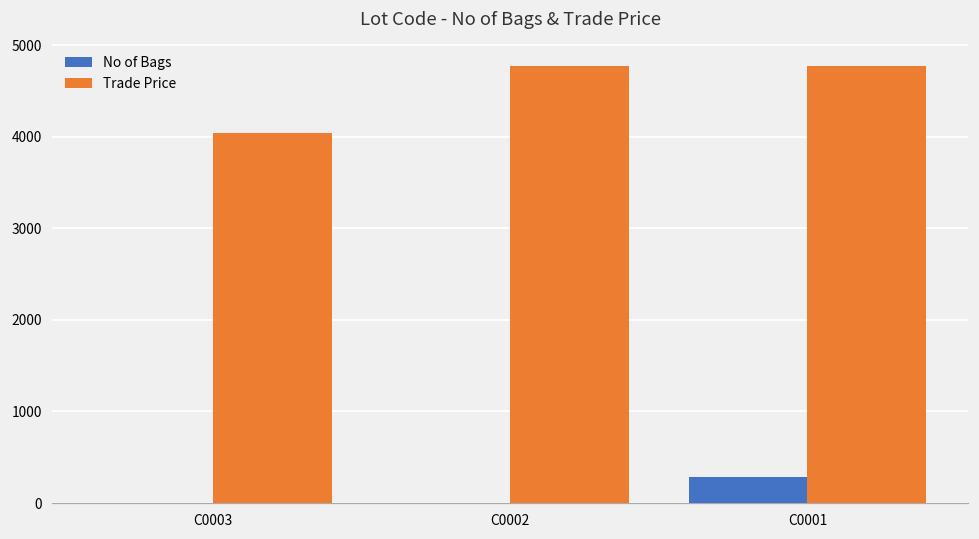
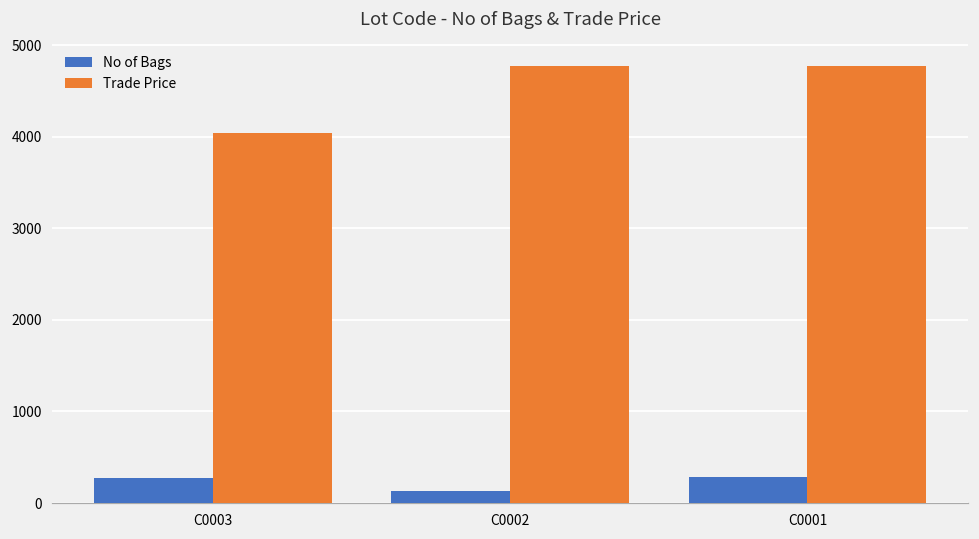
No of Bags, C0003: 0 -> 300
No of Bags, C0002: 0 -> 100
